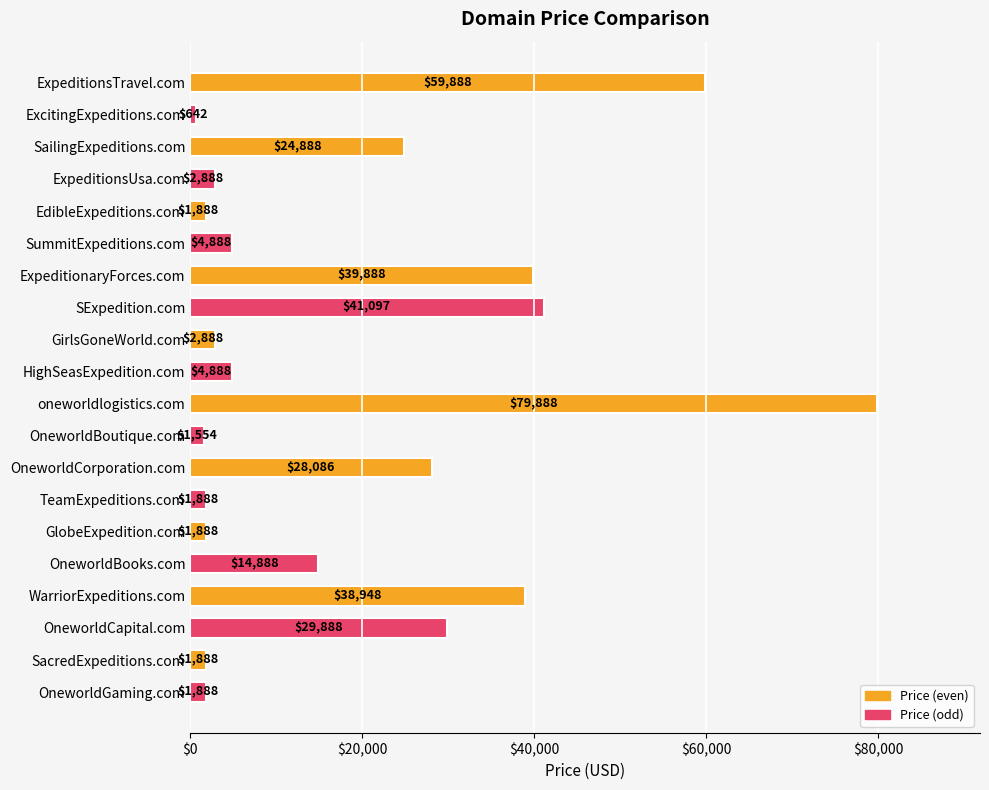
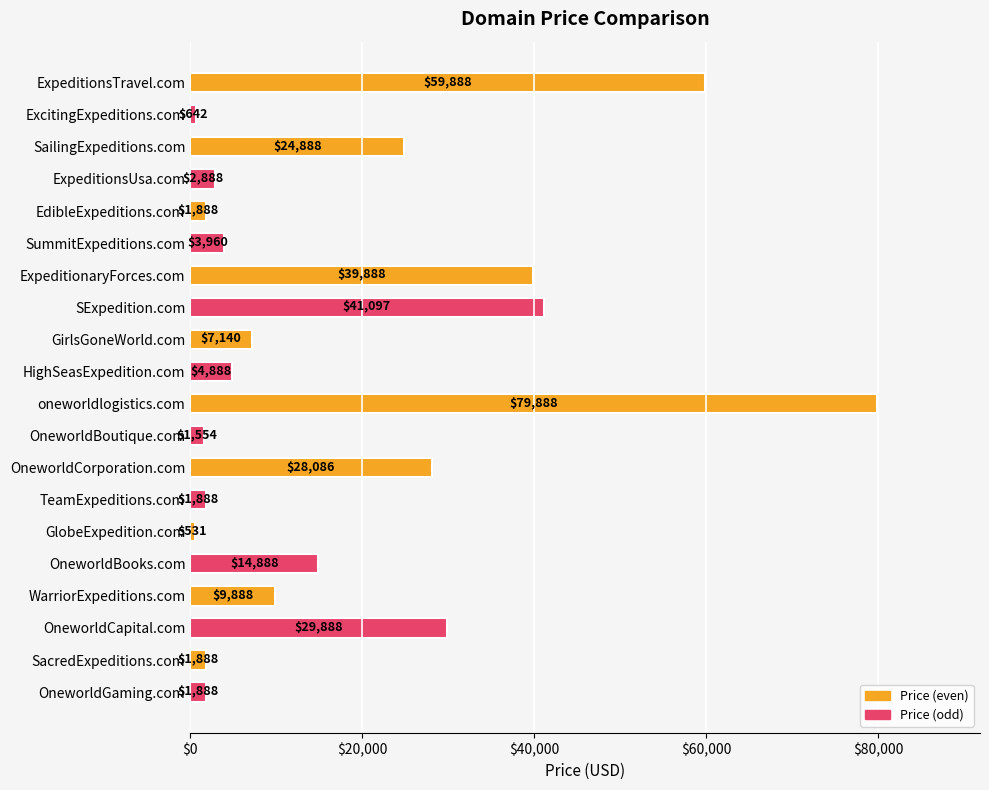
SummitExpeditions.com: $4,888 -> $3,960
GirlsGoneWorld.com: $2,888 -> $7,140
GlobeExpedition.com: $1,888 -> $531
WarriorExpeditions.com: $38,948 -> $9,888
